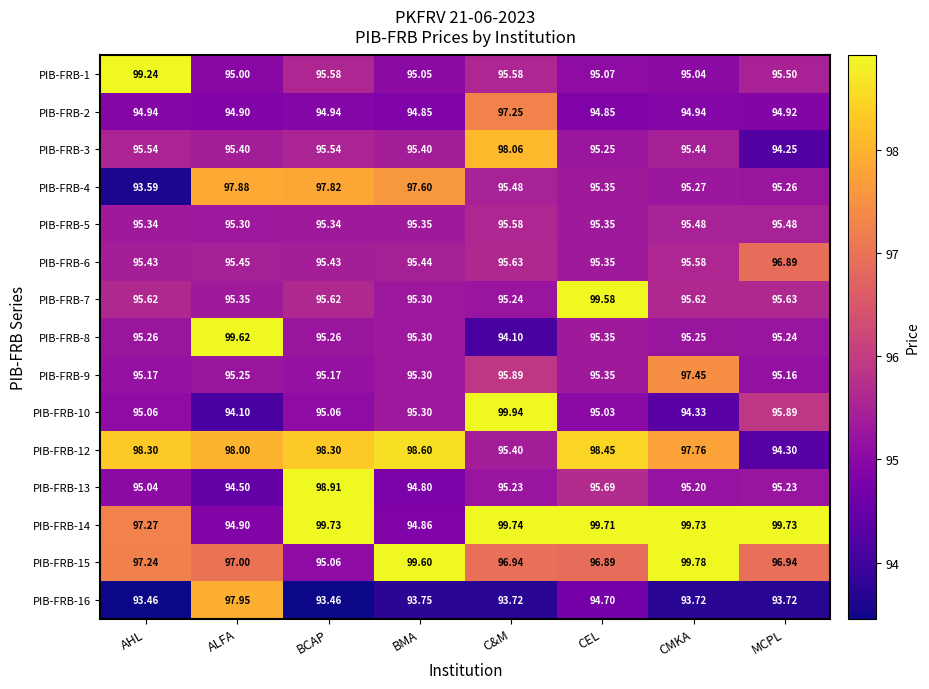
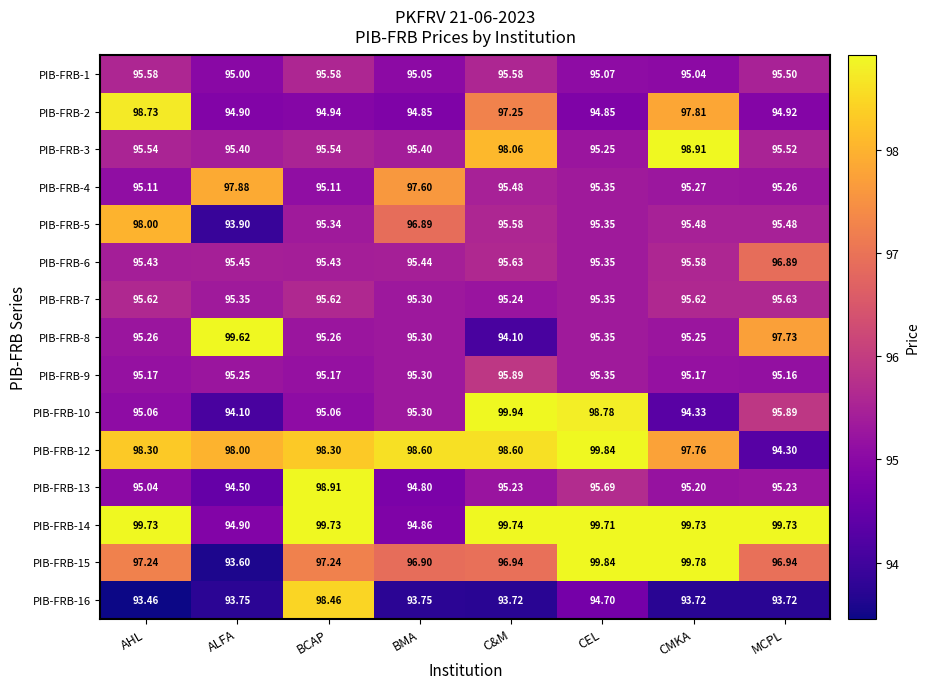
PIB-FRB-1, AHL: 99.24 -> 95.58
PIB-FRB-2, AHL: 94.94 -> 98.73
PIB-FRB-2, CMKA: 94.94 -> 97.81
PIB-FRB-3, CMKA: 95.44 -> 98.91
PIB-FRB-3, MCPL: 94.25 -> 95.52
PIB-FRB-4, AHL: 93.59 -> 95.11
PIB-FRB-4, BCAP: 97.82 -> 95.11
PIB-FRB-5, AHL: 95.34 -> 98.00
PIB-FRB-5, ALFA: 95.30 -> 93.90
PIB-FRB-5, BMA: 95.35 -> 96.89
PIB-FRB-7, CEL: 99.58 -> 95.35
PIB-FRB-8, MCPL: 95.24 -> 97.73
PIB-FRB-9, CMKA: 97.45 -> 95.17
PIB-FRB-10, CEL: 95.03 -> 98.78
PIB-FRB-12, C&M: 95.40 -> 98.60
PIB-FRB-12, CEL: 98.45 -> 99.84
PIB-FRB-14, AHL: 97.27 -> 99.73
PIB-FRB-15, ALFA: 97.00 -> 93.60
PIB-FRB-15, BCAP: 95.06 -> 97.24
PIB-FRB-15, BMA: 99.60 -> 96.90
PIB-FRB-15, CEL: 96.89 -> 99.84
PIB-FRB-16, ALFA: 97.95 -> 93.75
PIB-FRB-16, BCAP: 93.46 -> 98.46
